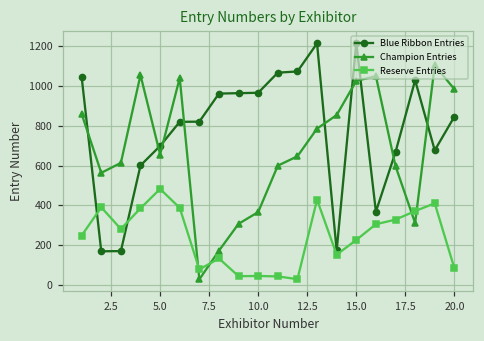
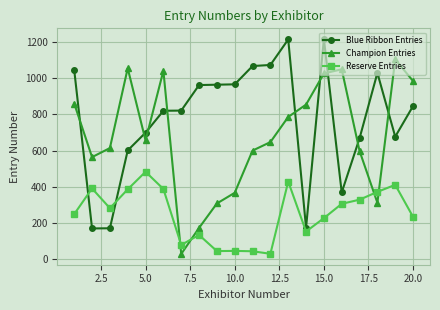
Reserve Entries, 20.0: 90 -> 230
